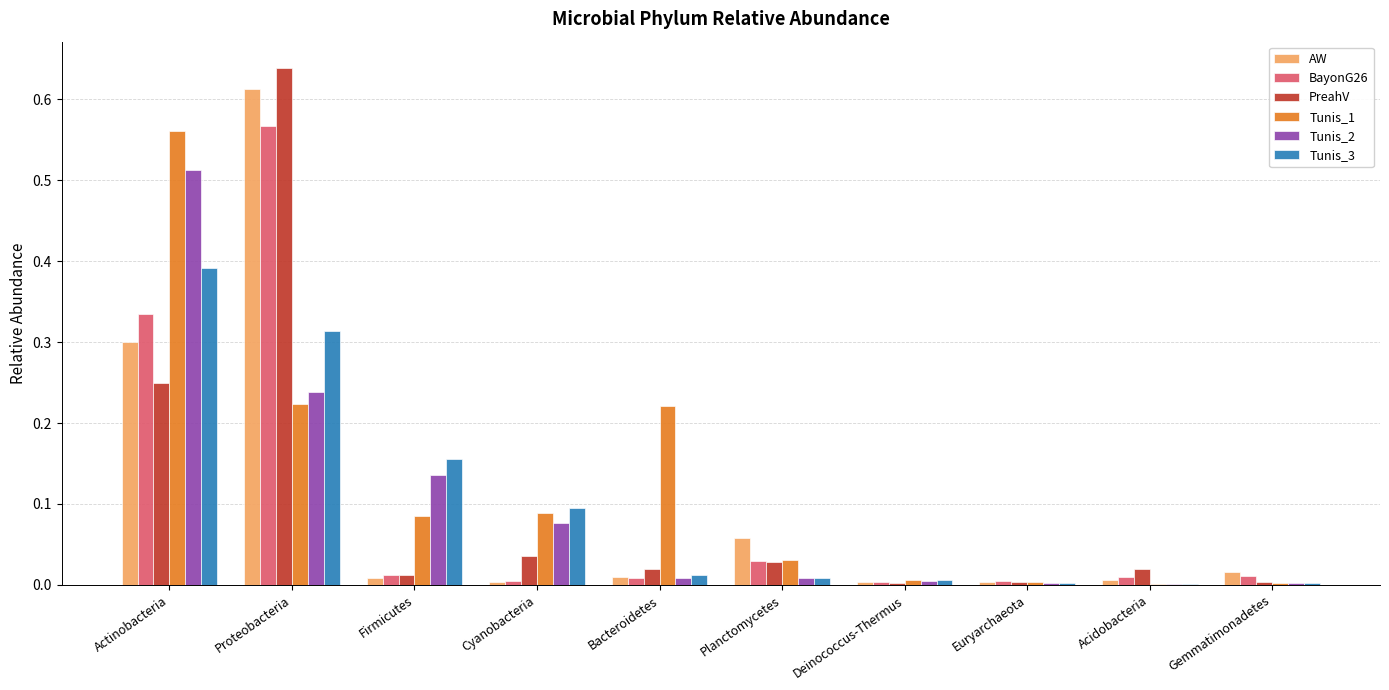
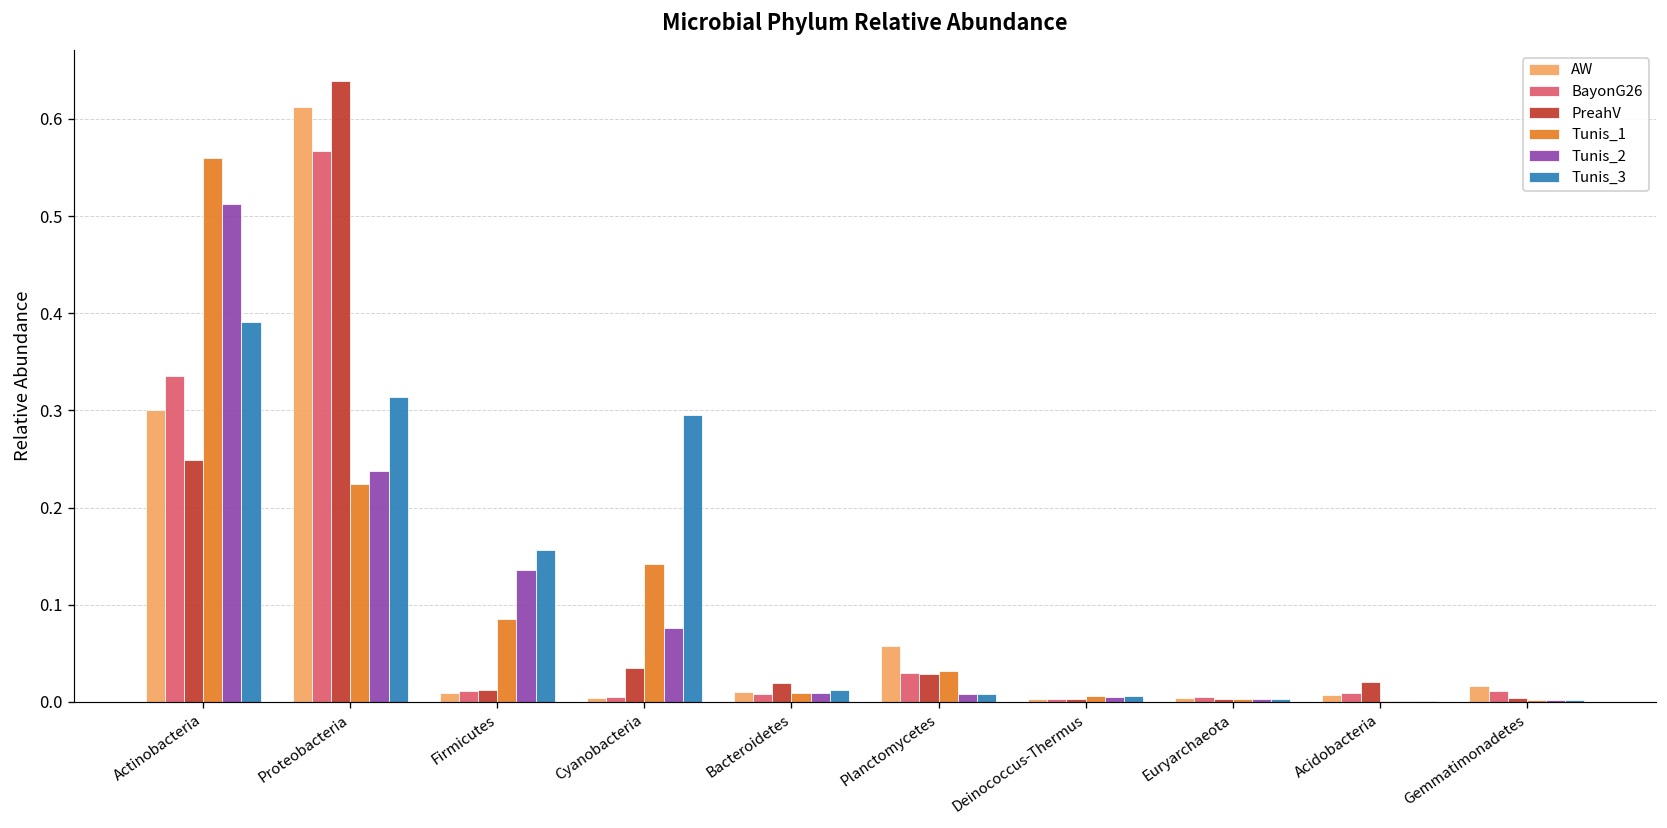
Tunis_1, Cyanobacteria: 0.09 -> 0.14
Tunis_3, Cyanobacteria: 0.09 -> 0.30
Tunis_1, Bacteroidetes: 0.22 -> 0.01
